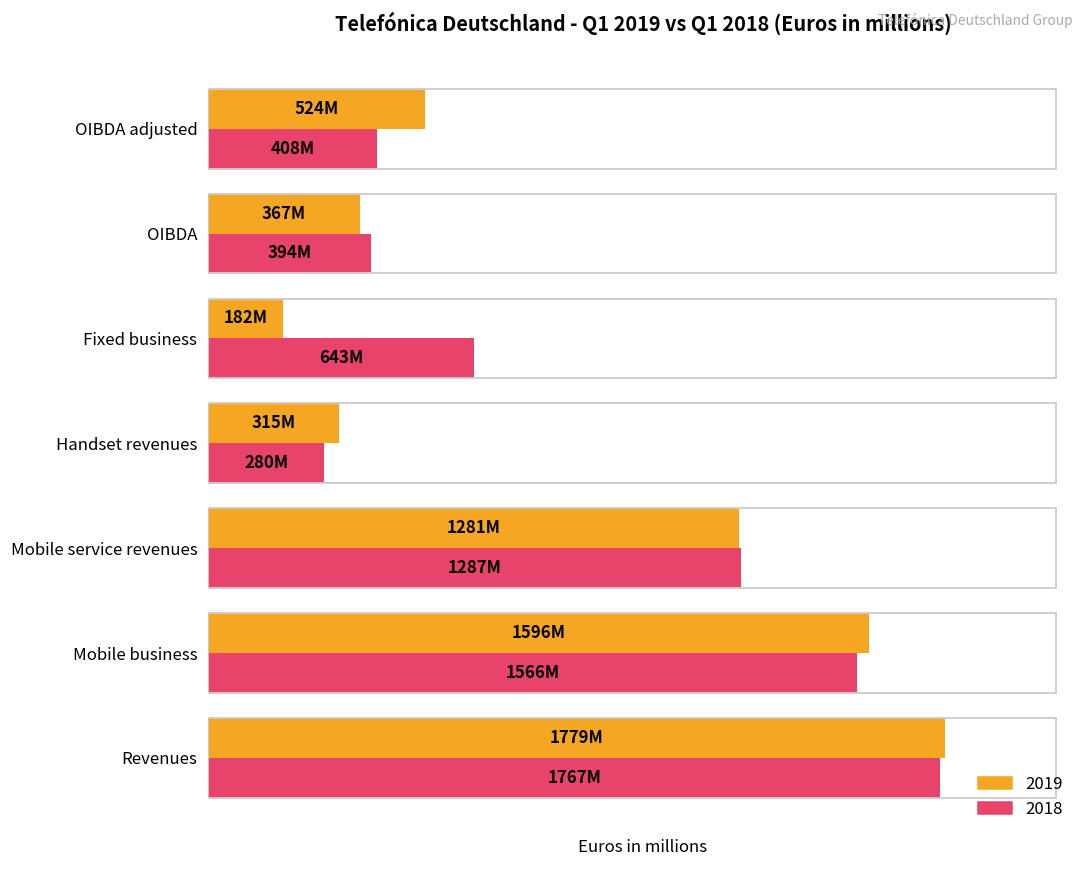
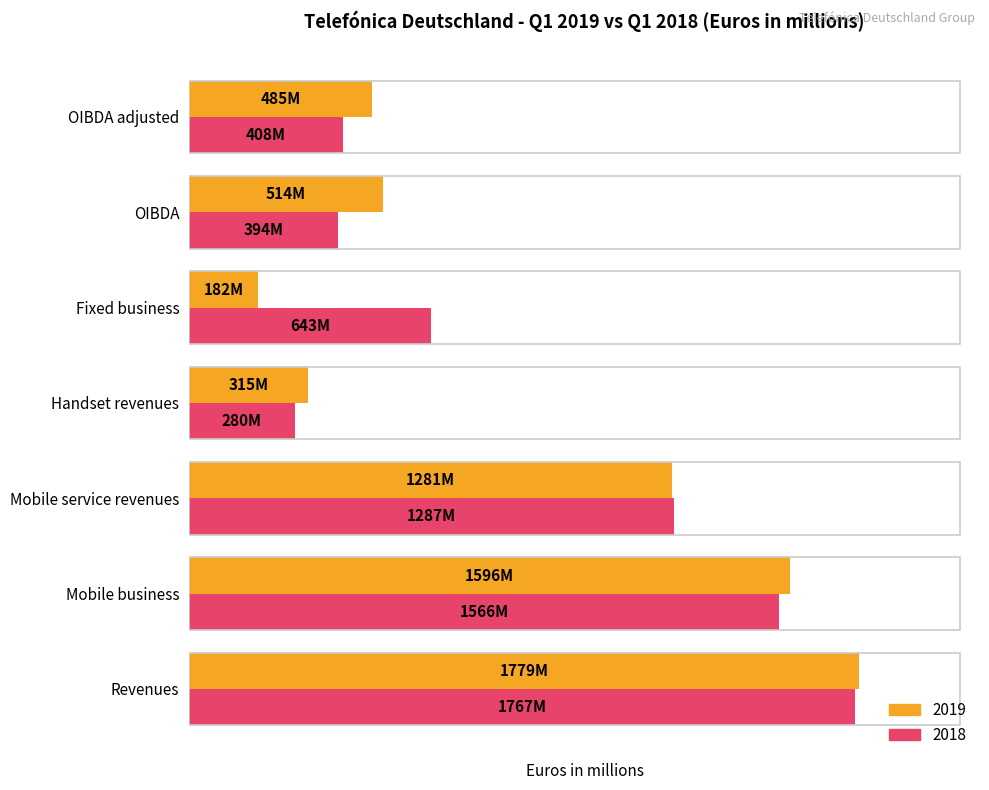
2019, OIBDA adjusted: 524M -> 485M
2019, OIBDA: 367M -> 514M
